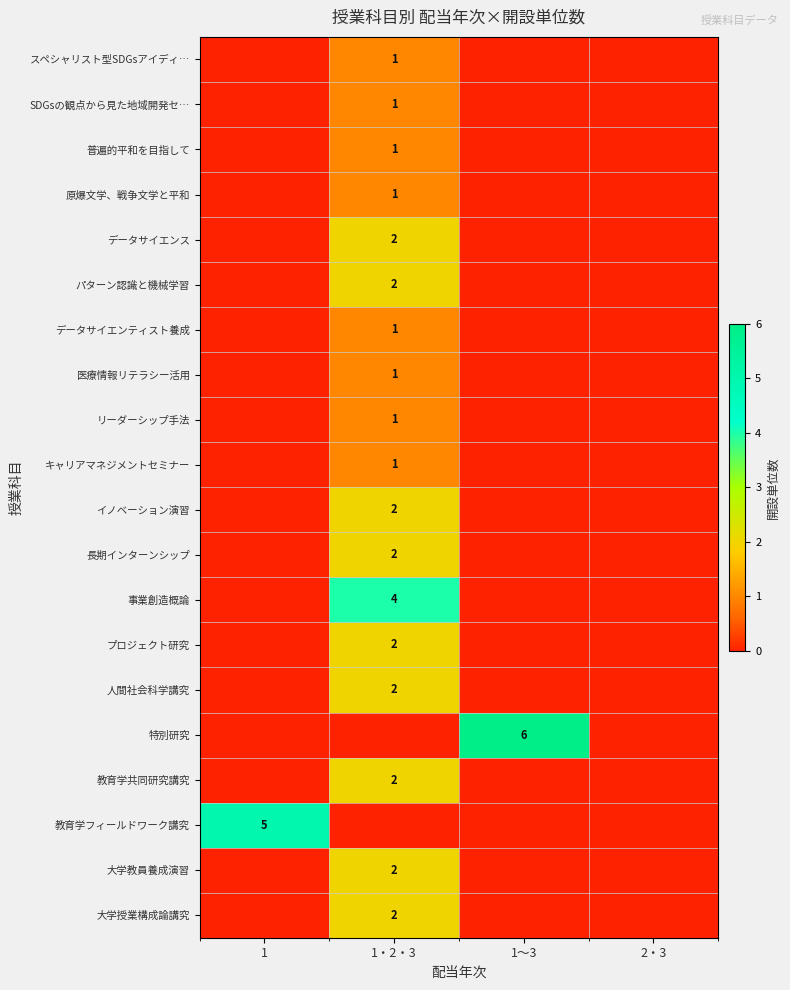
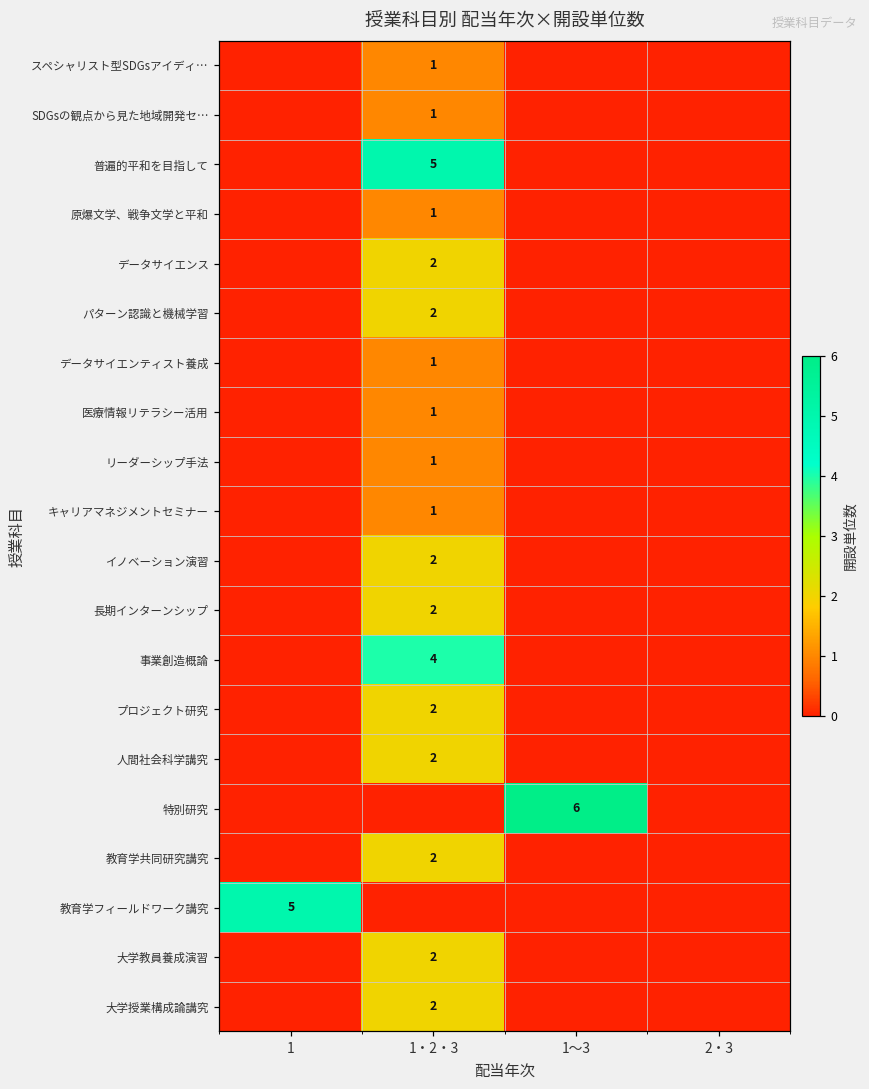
普遍的平和を目指して, 1・2・3: 1 -> 5
